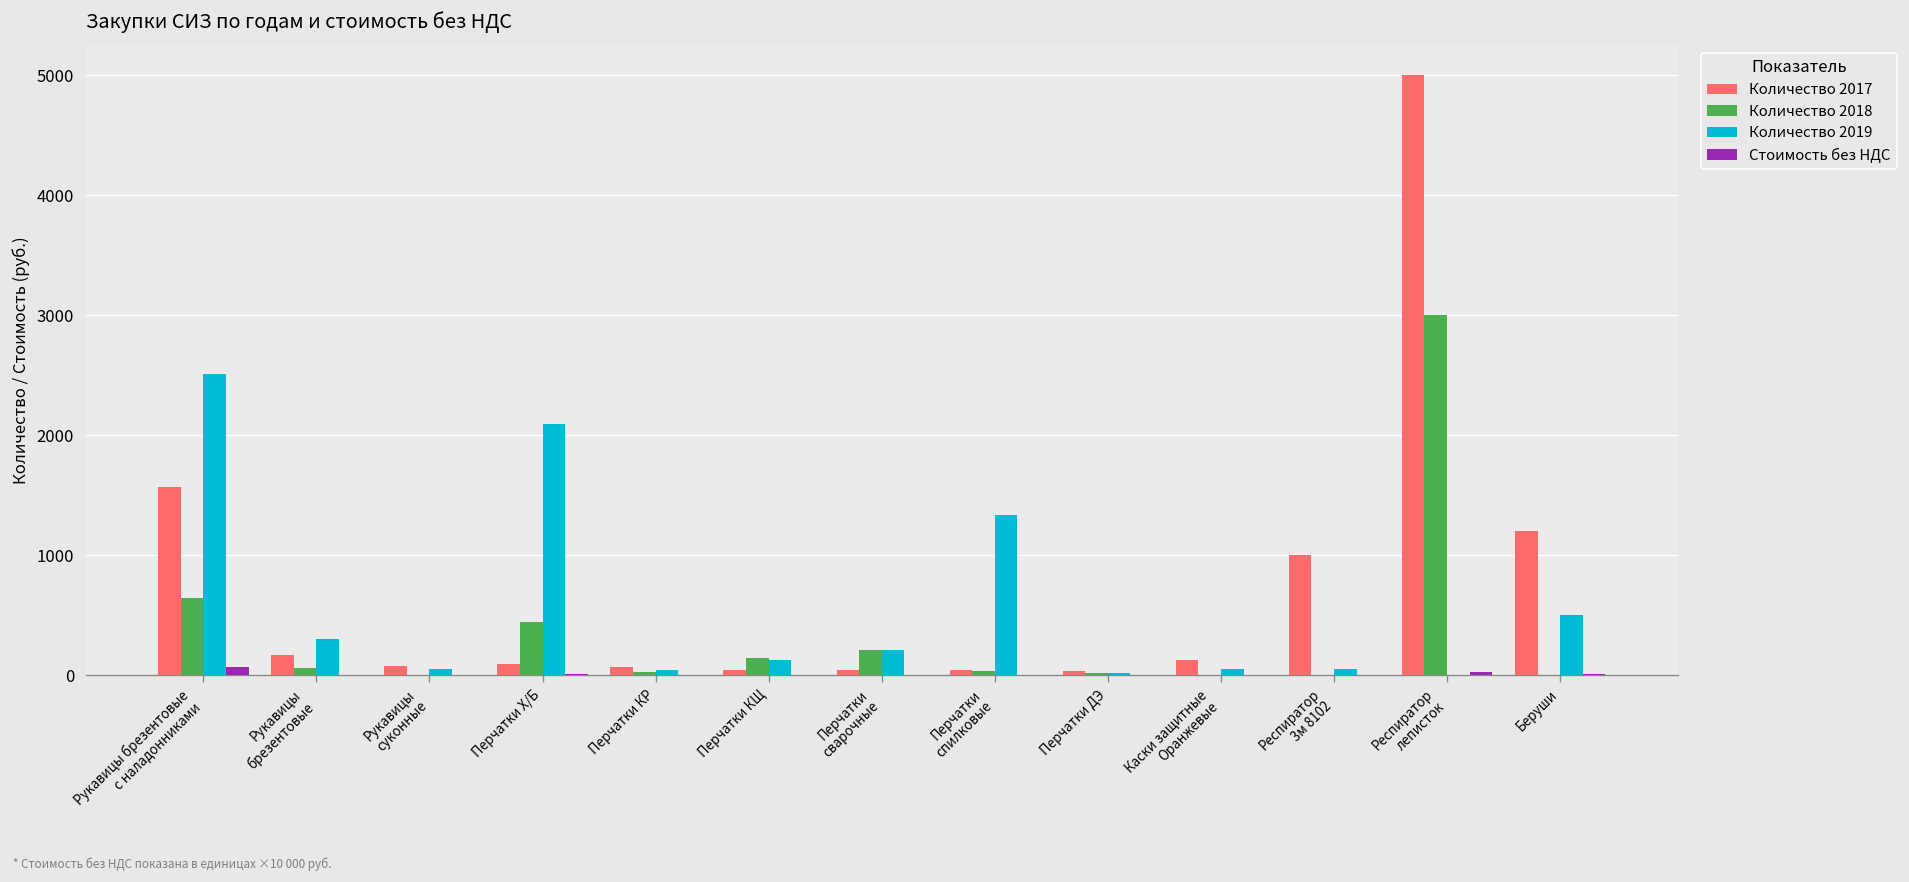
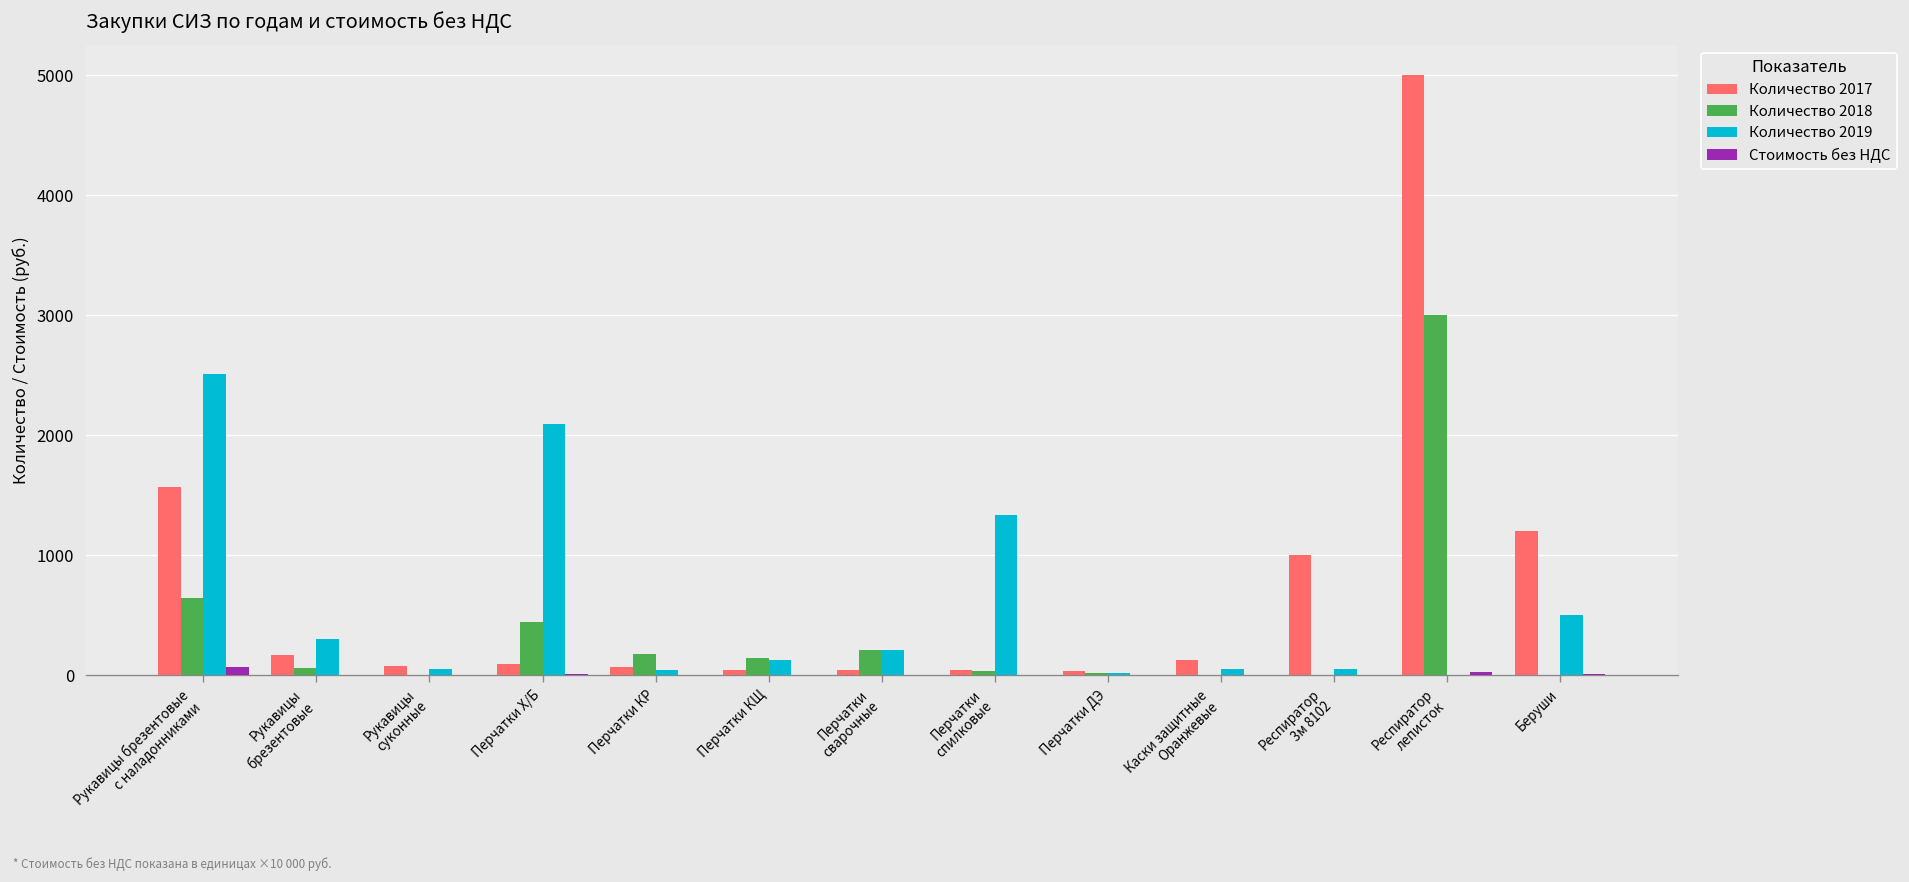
Количество 2018, Перчатки КР: 30 -> 180
